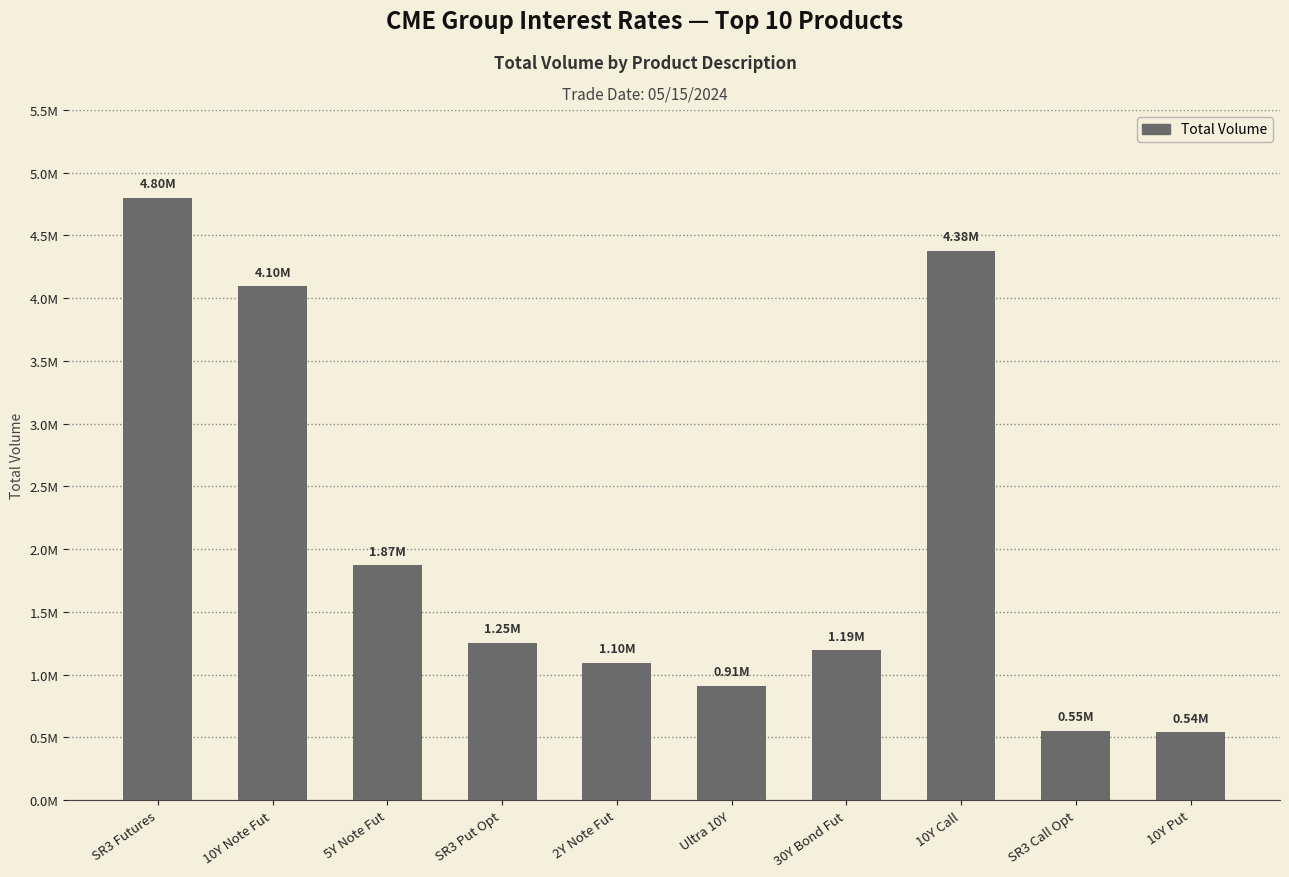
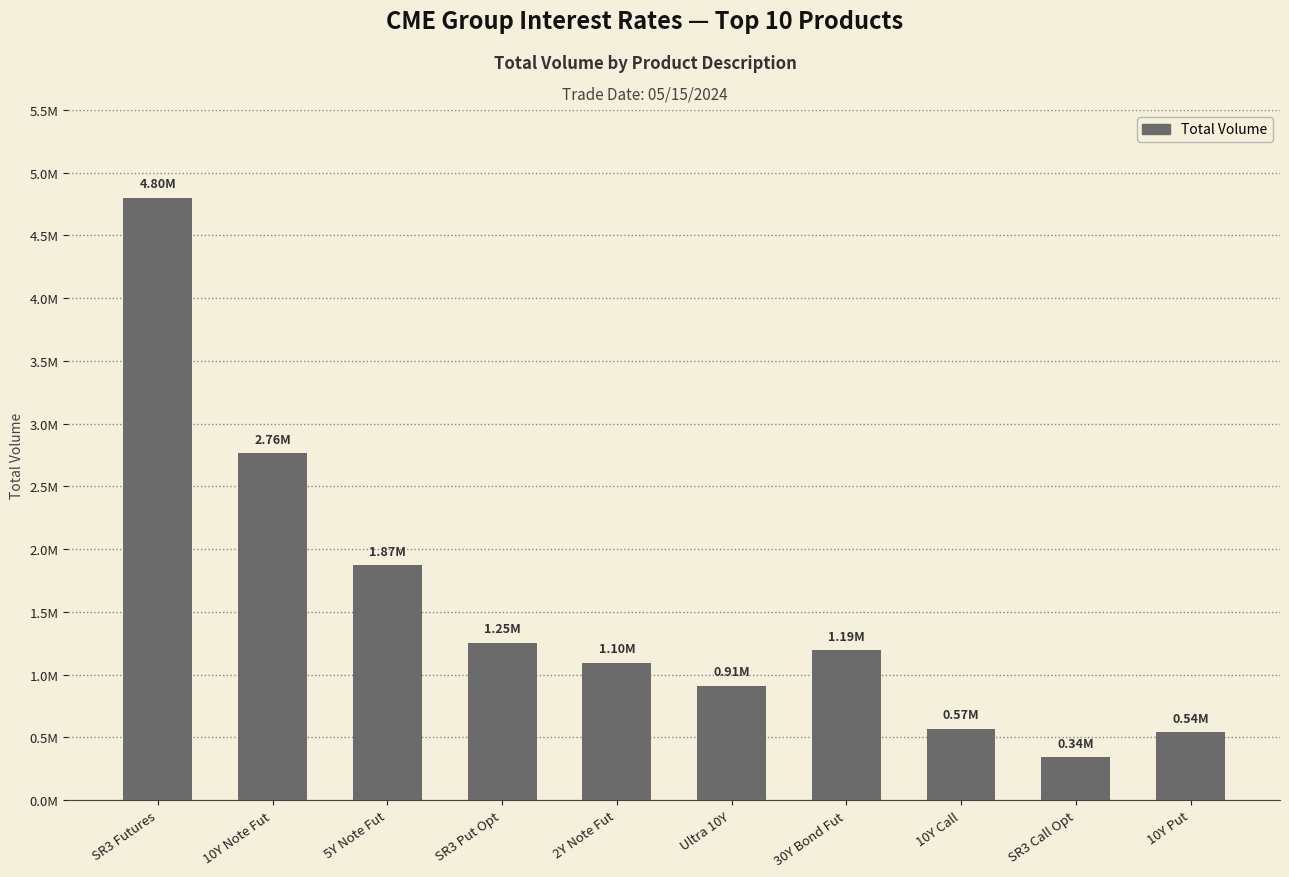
10Y Note Fut: 4.10M -> 2.76M
10Y Call: 4.38M -> 0.57M
SR3 Call Opt: 0.55M -> 0.34M
